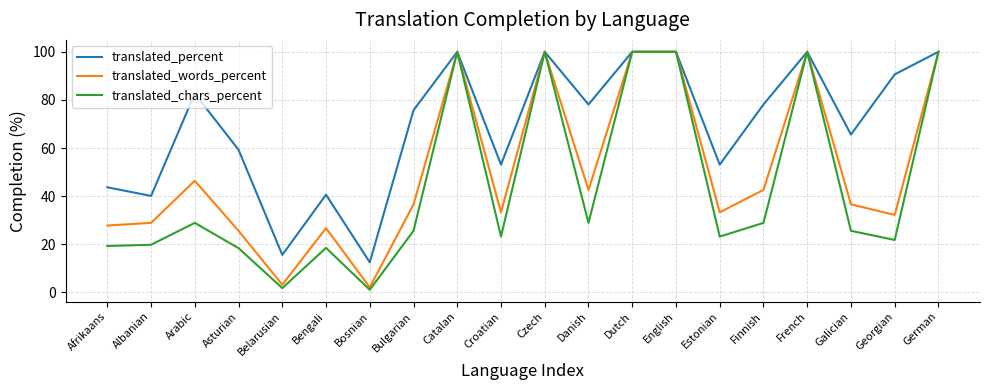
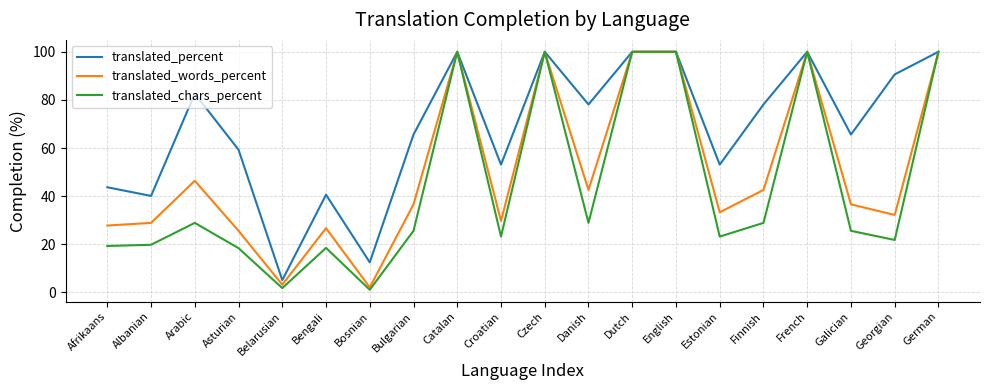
translated_percent, Belarusian: 16 -> 5
translated_percent, Bulgarian: 76 -> 66
translated_words_percent, Croatian: 33 -> 30
